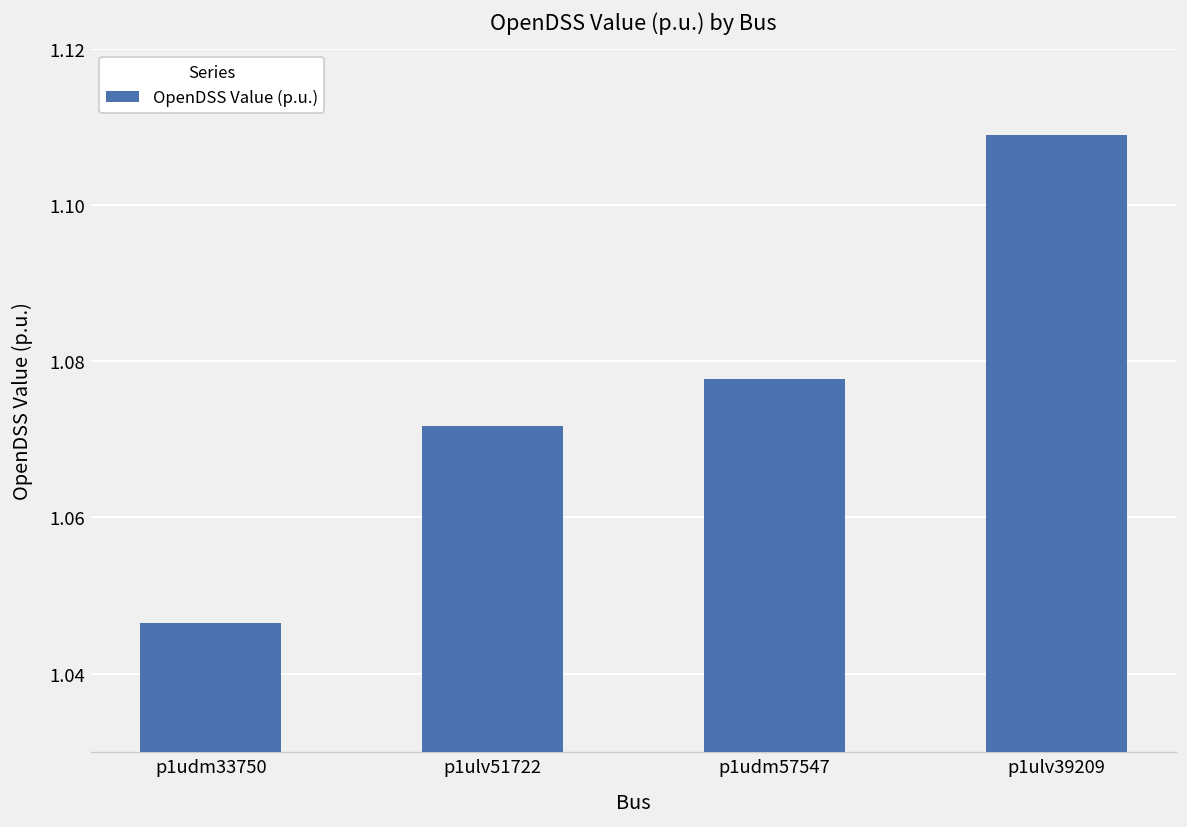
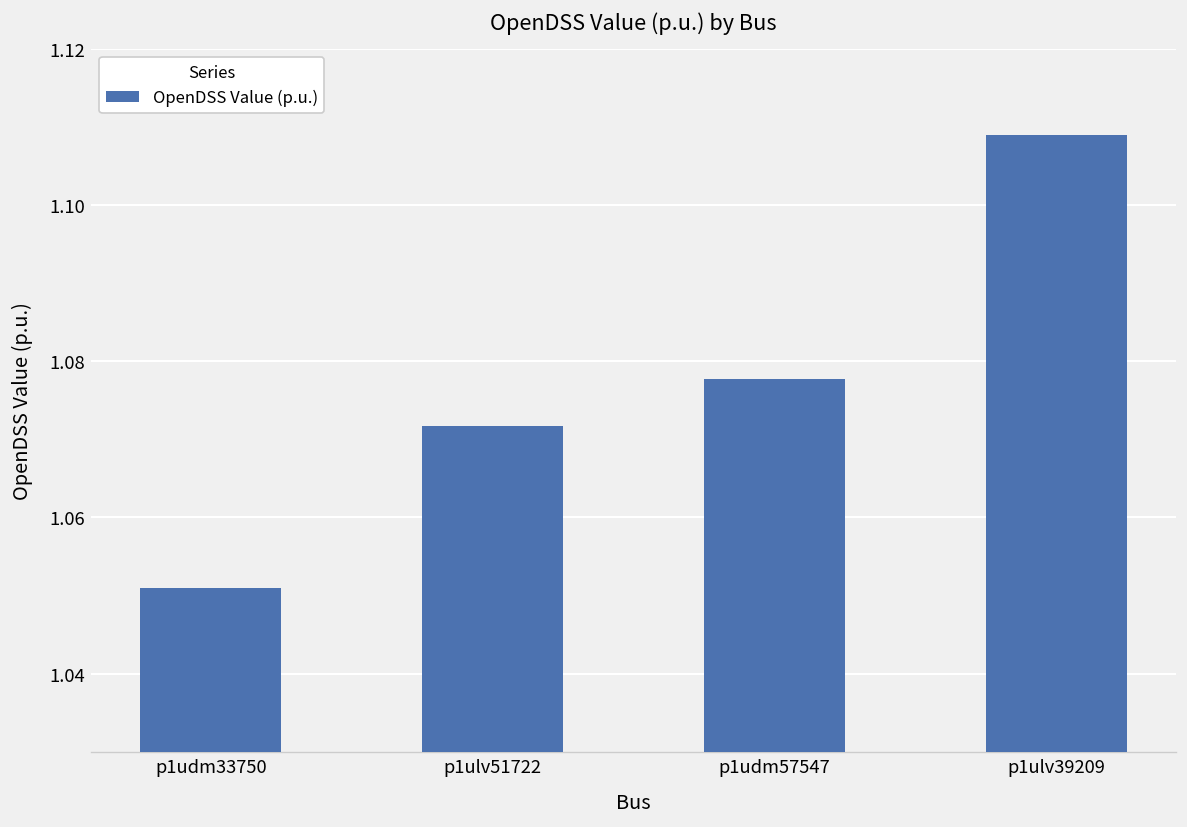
p1udm33750: 1.046 -> 1.051
